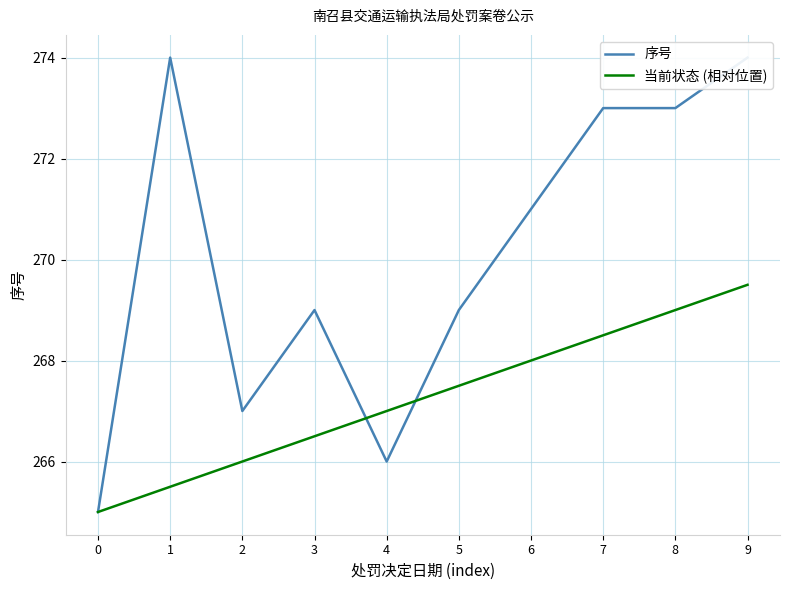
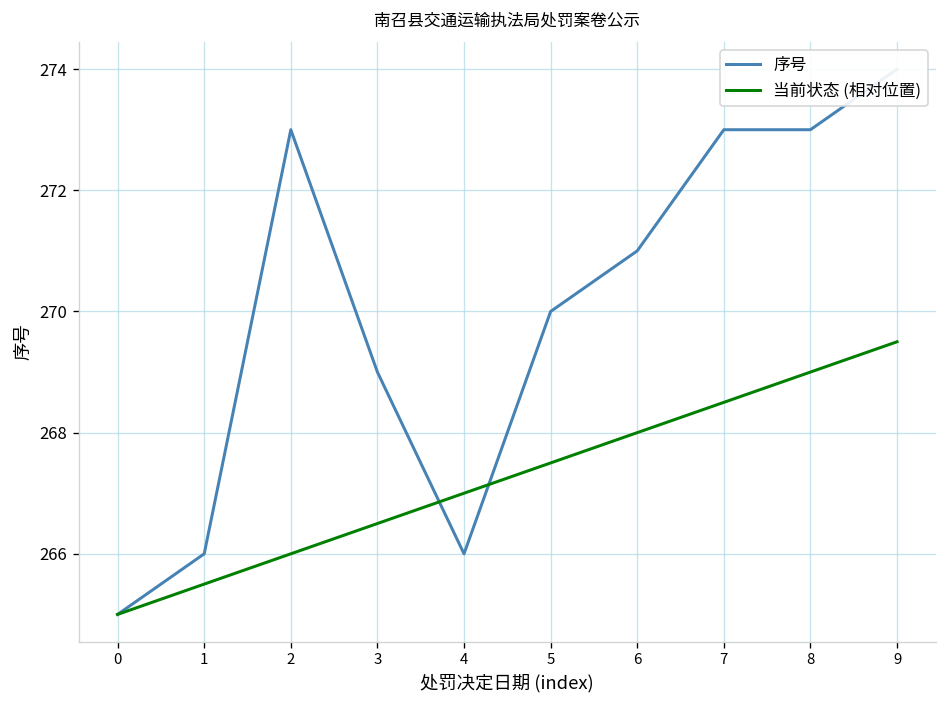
序号, 1: 274 -> 266
序号, 2: 267 -> 273
序号, 5: 269 -> 270
